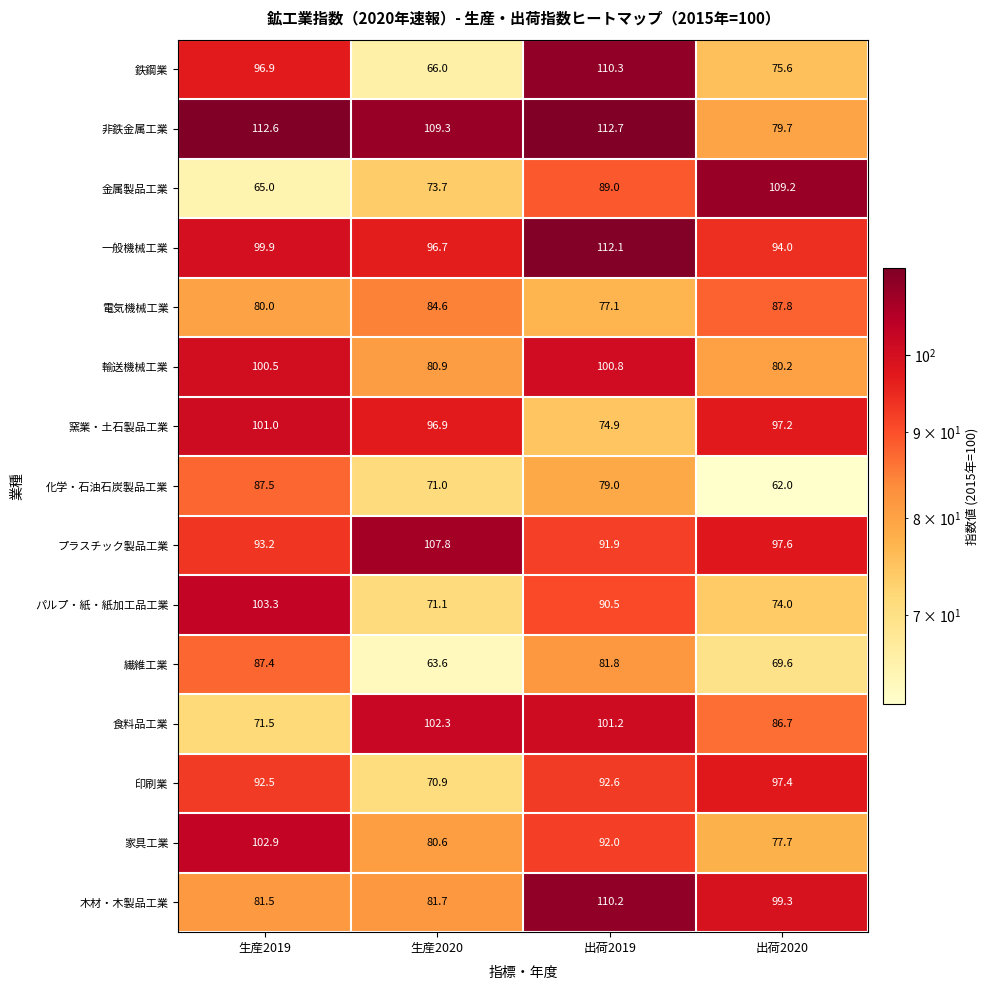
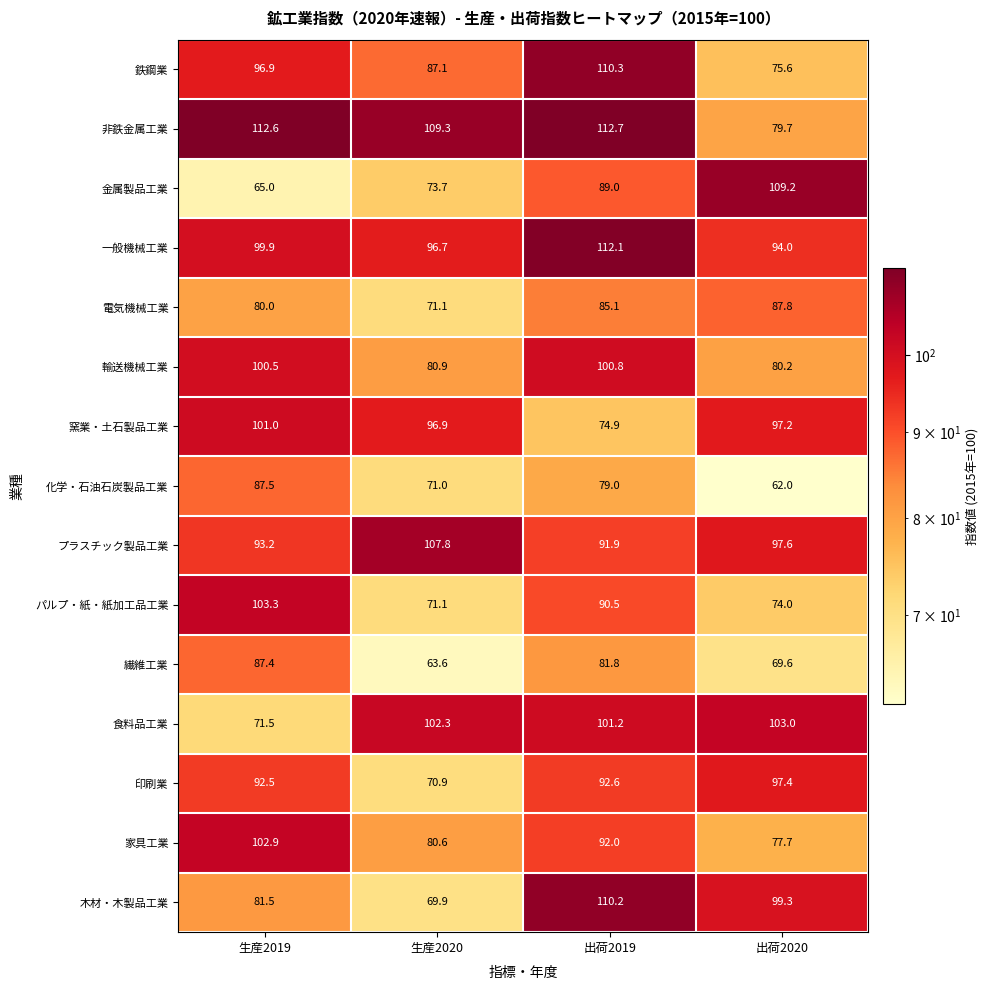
鉄鋼業, 生産2020: 66.0 -> 87.1
電気機械工業, 生産2020: 84.6 -> 71.1
電気機械工業, 出荷2019: 77.1 -> 85.1
食料品工業, 出荷2020: 86.7 -> 103.0
木材・木製品工業, 生産2020: 81.7 -> 69.9
